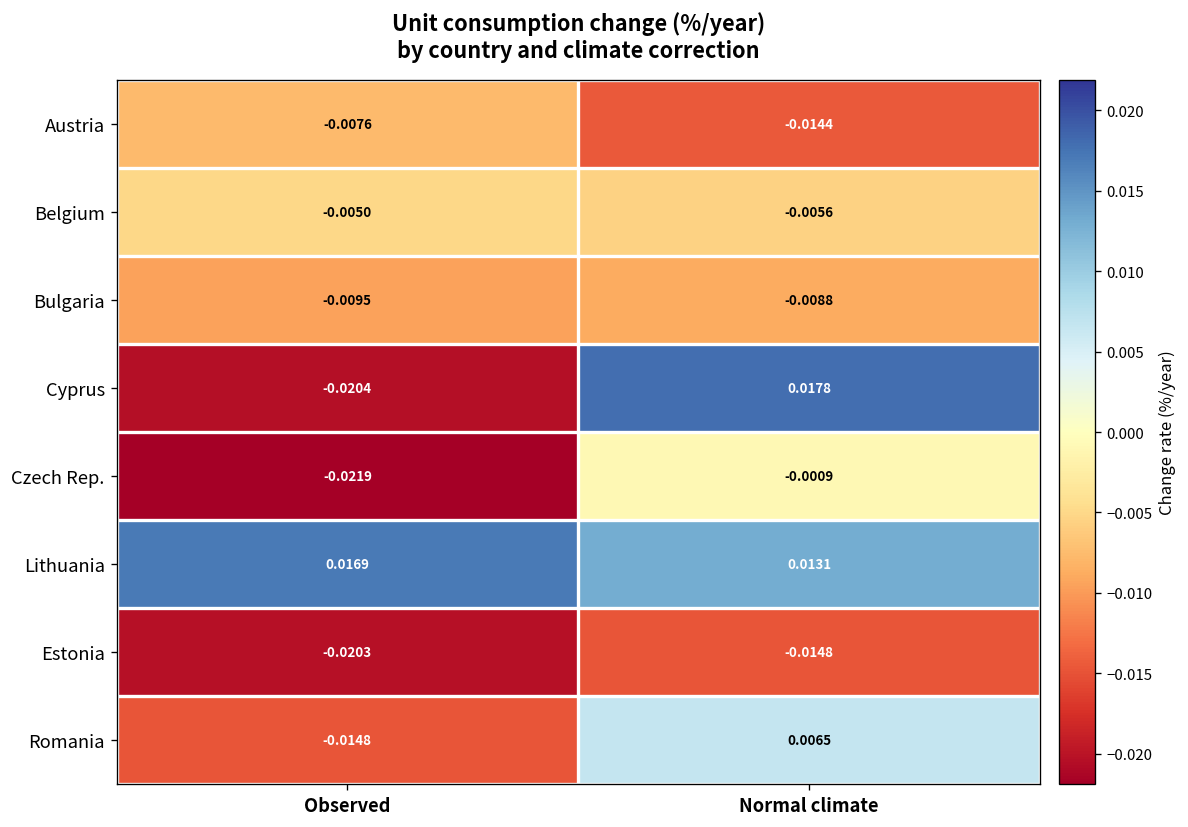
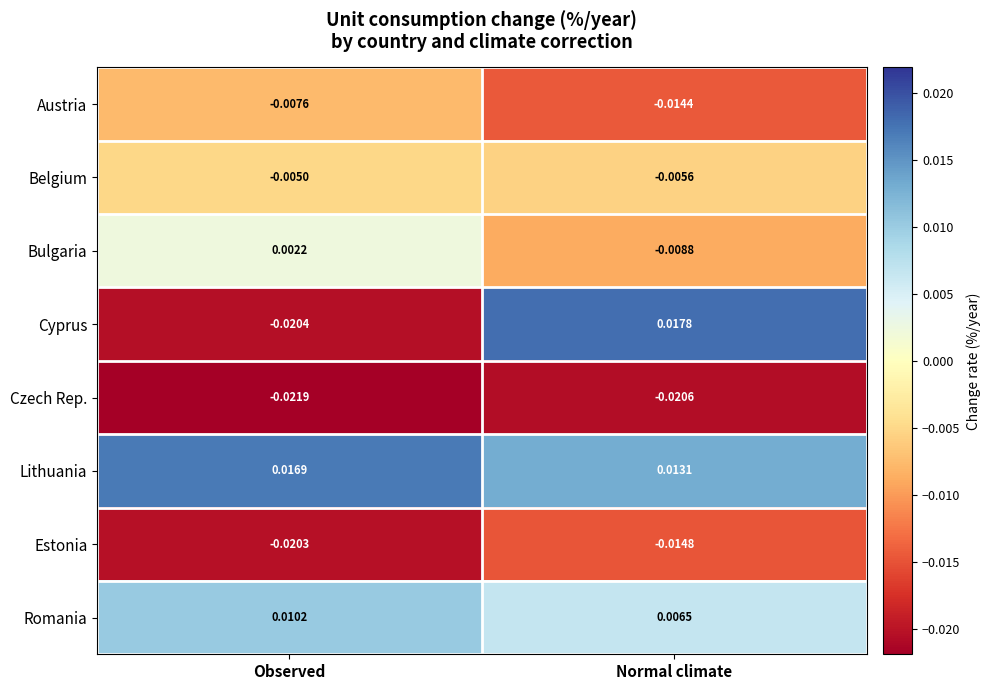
Bulgaria, Observed: -0.0095 -> 0.0022
Czech Rep., Normal climate: -0.0009 -> -0.0206
Romania, Observed: -0.0148 -> 0.0102
